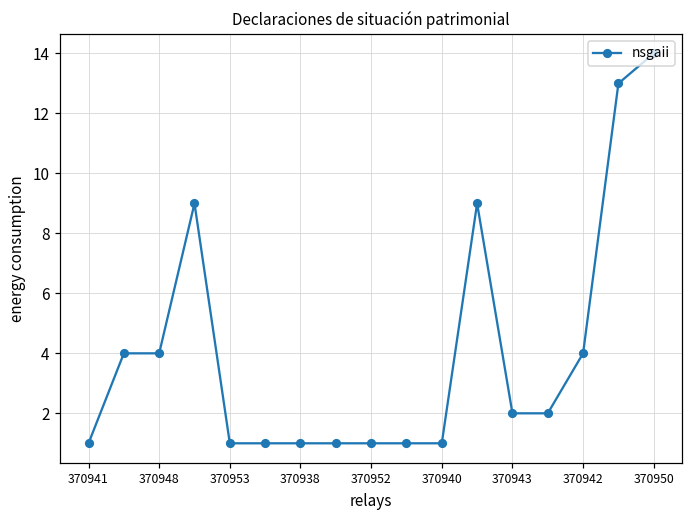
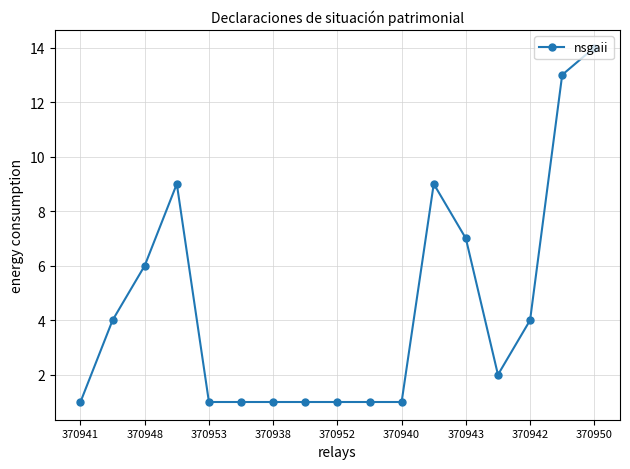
370948: 4 -> 6
370943: 2 -> 7
